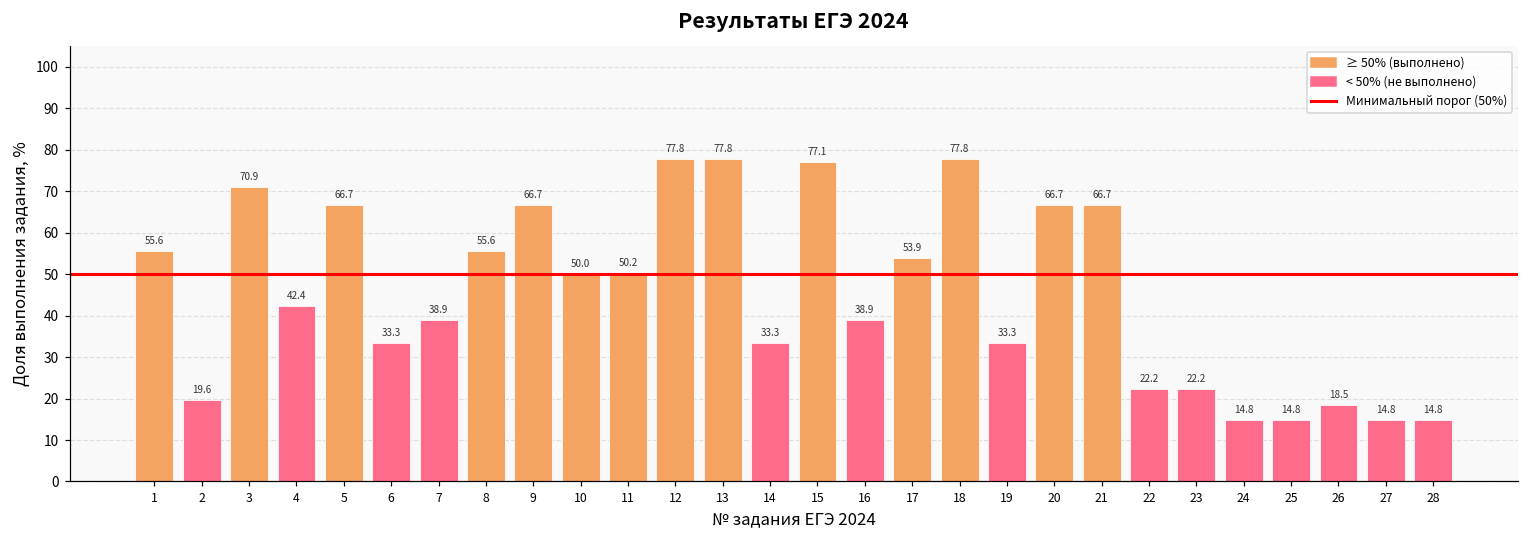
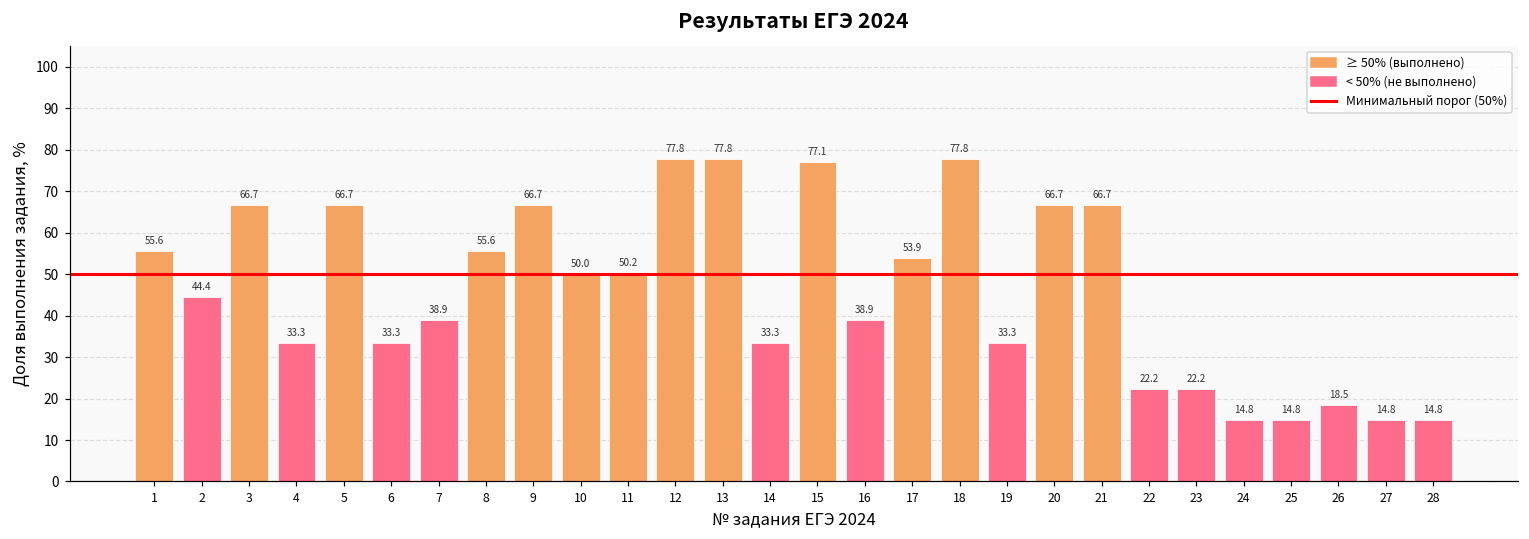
2: 19.6 -> 44.4
3: 70.9 -> 66.7
4: 42.4 -> 33.3
